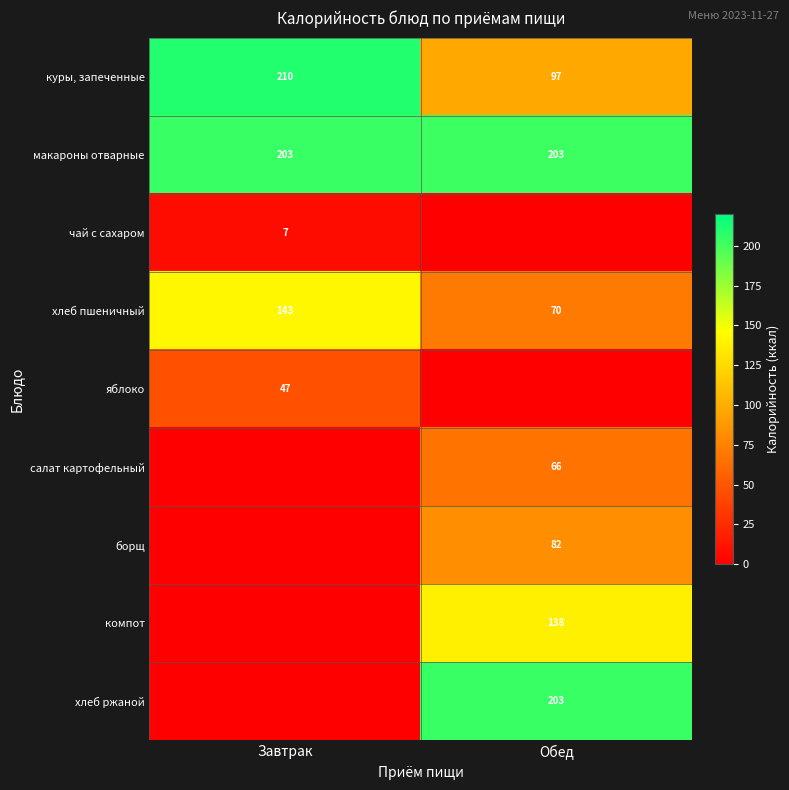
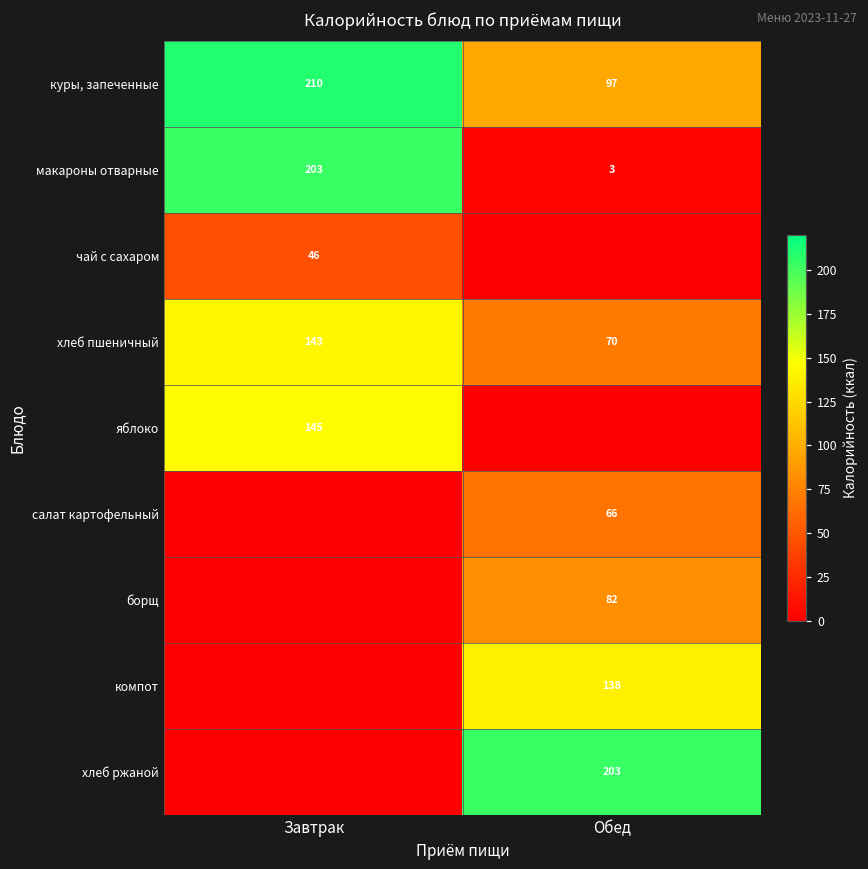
макароны отварные, Обед: 203 -> 3
чай с сахаром, Завтрак: 7 -> 46
яблоко, Завтрак: 47 -> 145
